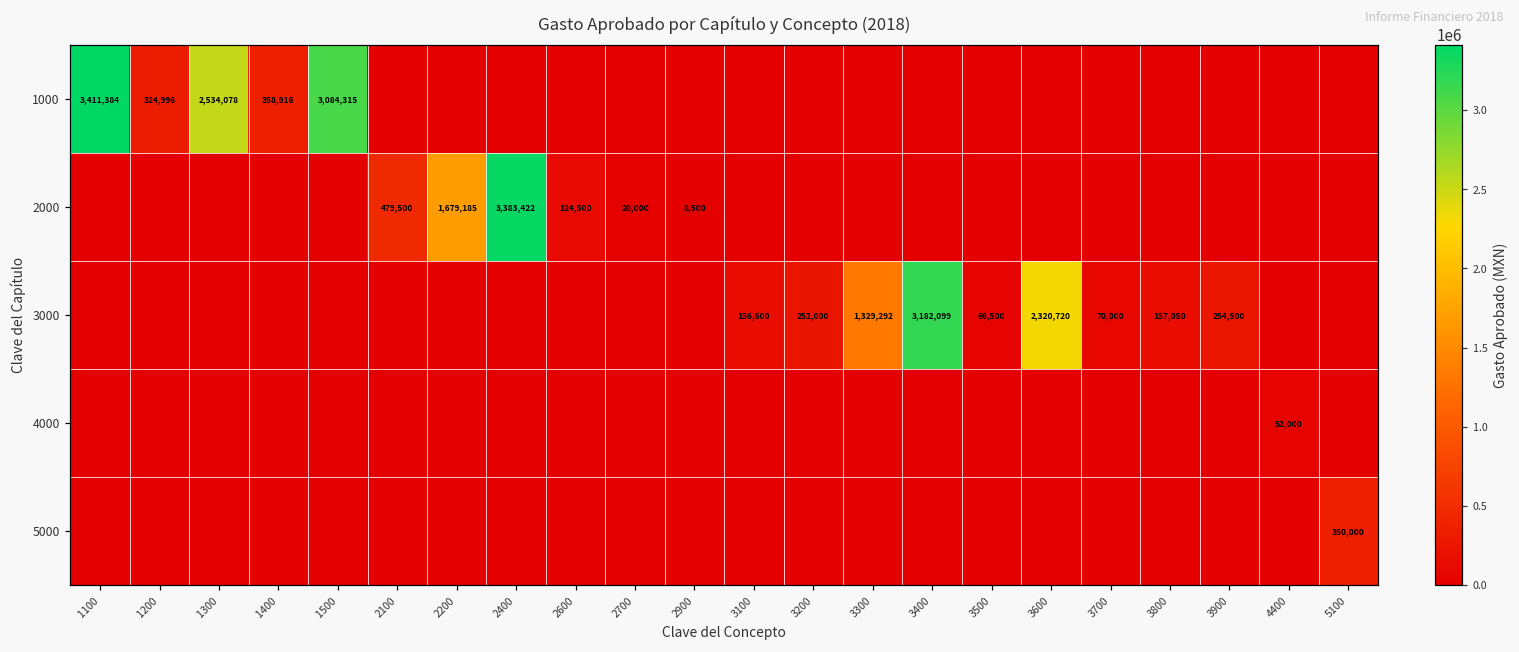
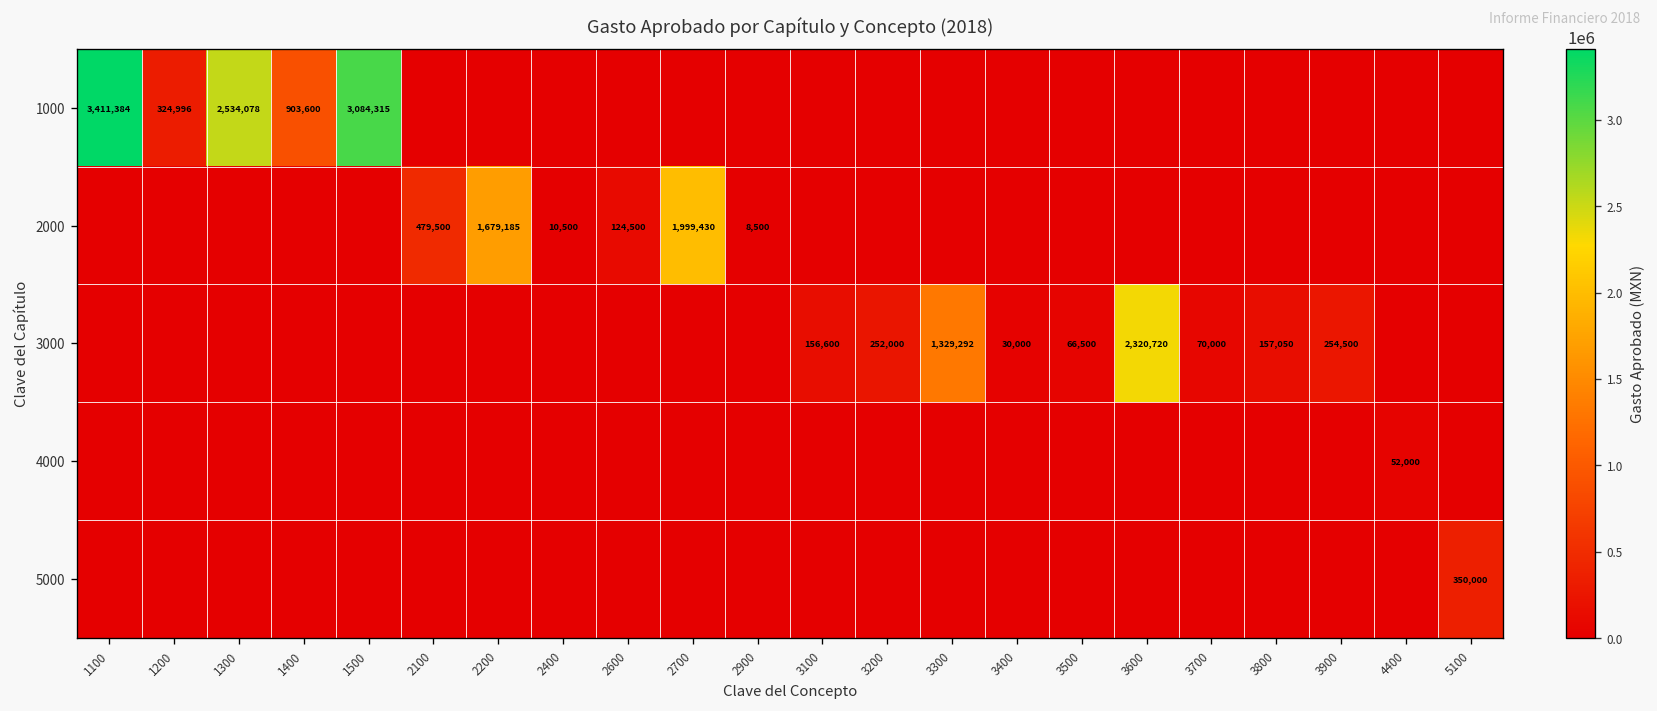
1000, 1400: 358,916 -> 903,600
2000, 2400: 3,383,422 -> 10,500
2000, 2700: 20,000 -> 1,999,430
3000, 3400: 3,182,099 -> 30,000
